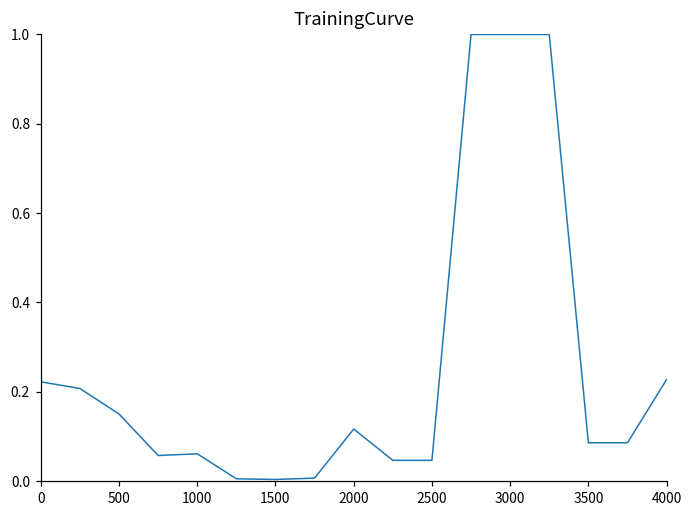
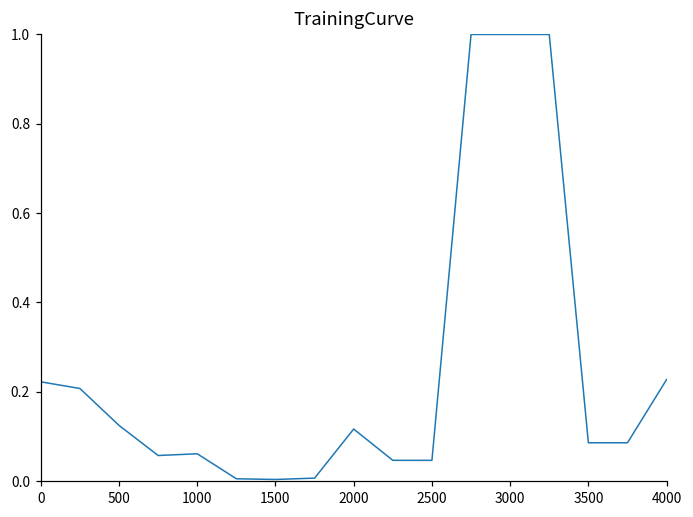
500: 0.15 -> 0.12
